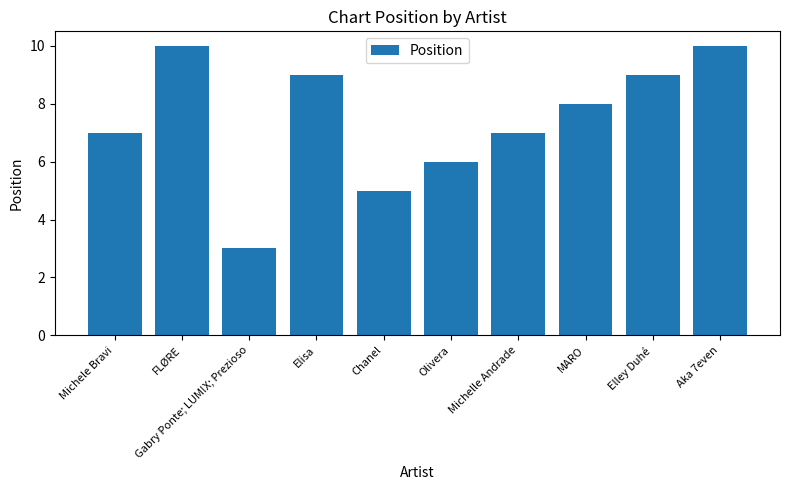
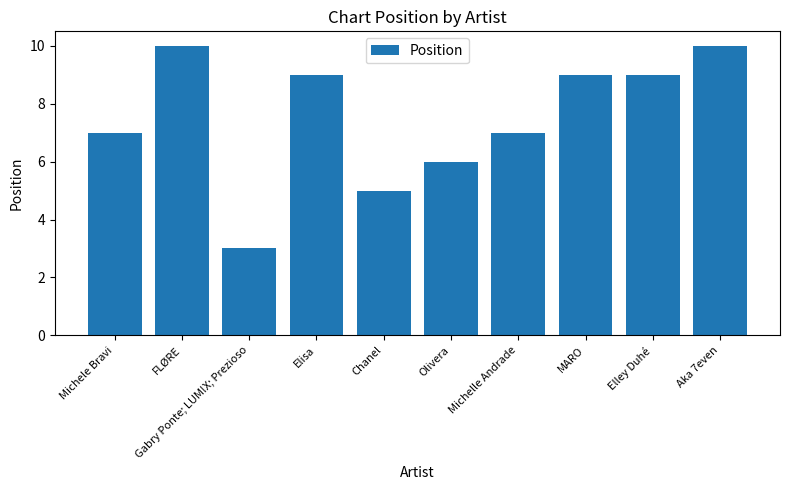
MARO: 8 -> 9
